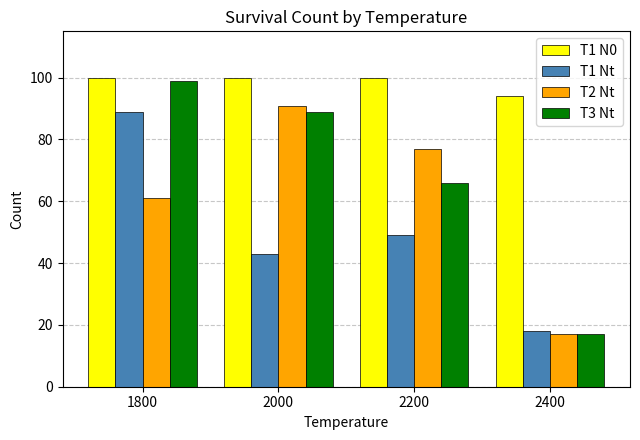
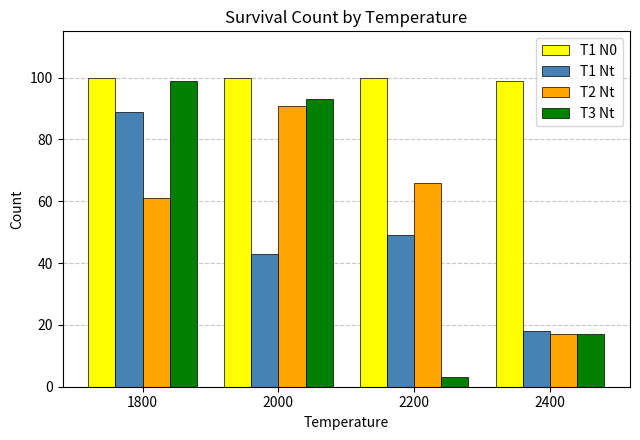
T3 Nt, 2000: 89 -> 93
T2 Nt, 2200: 77 -> 66
T3 Nt, 2200: 66 -> 3
T1 N0, 2400: 94 -> 99
